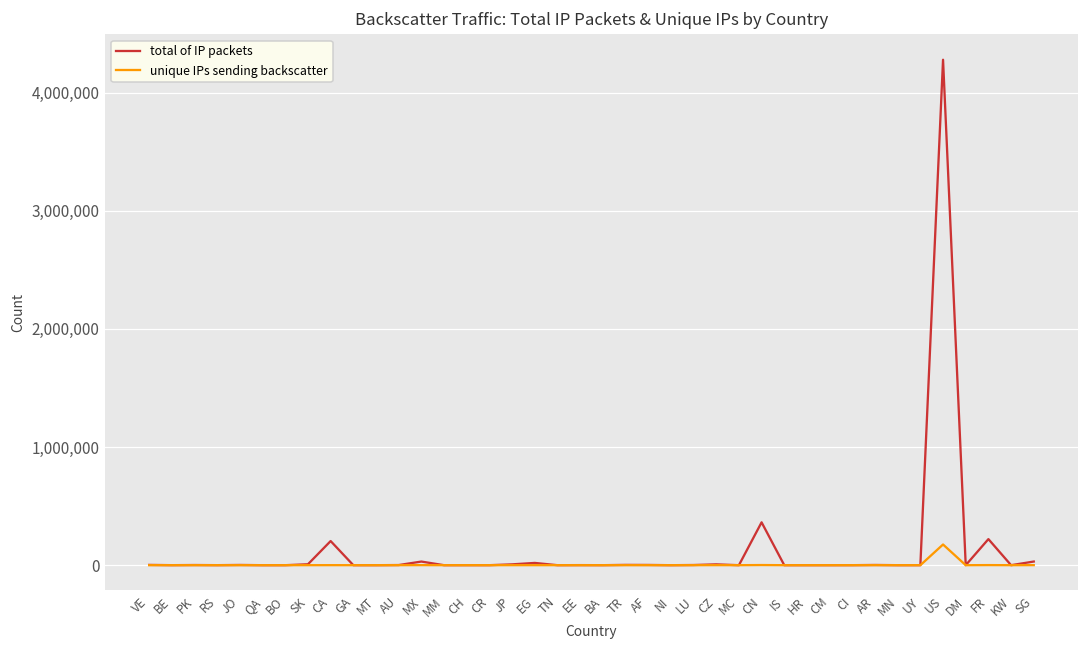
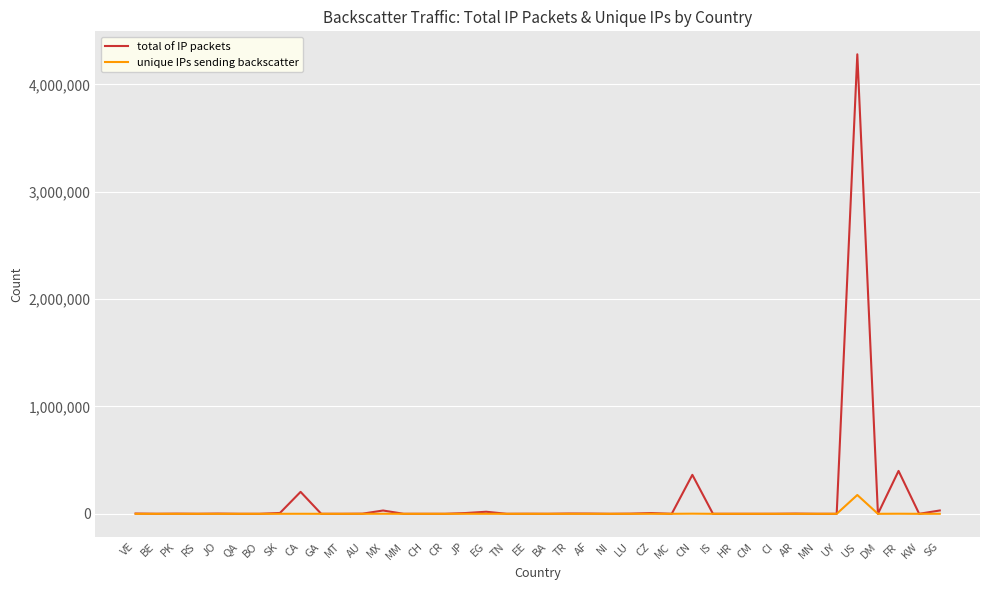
total of IP packets, FR: 220,000 -> 400,000
